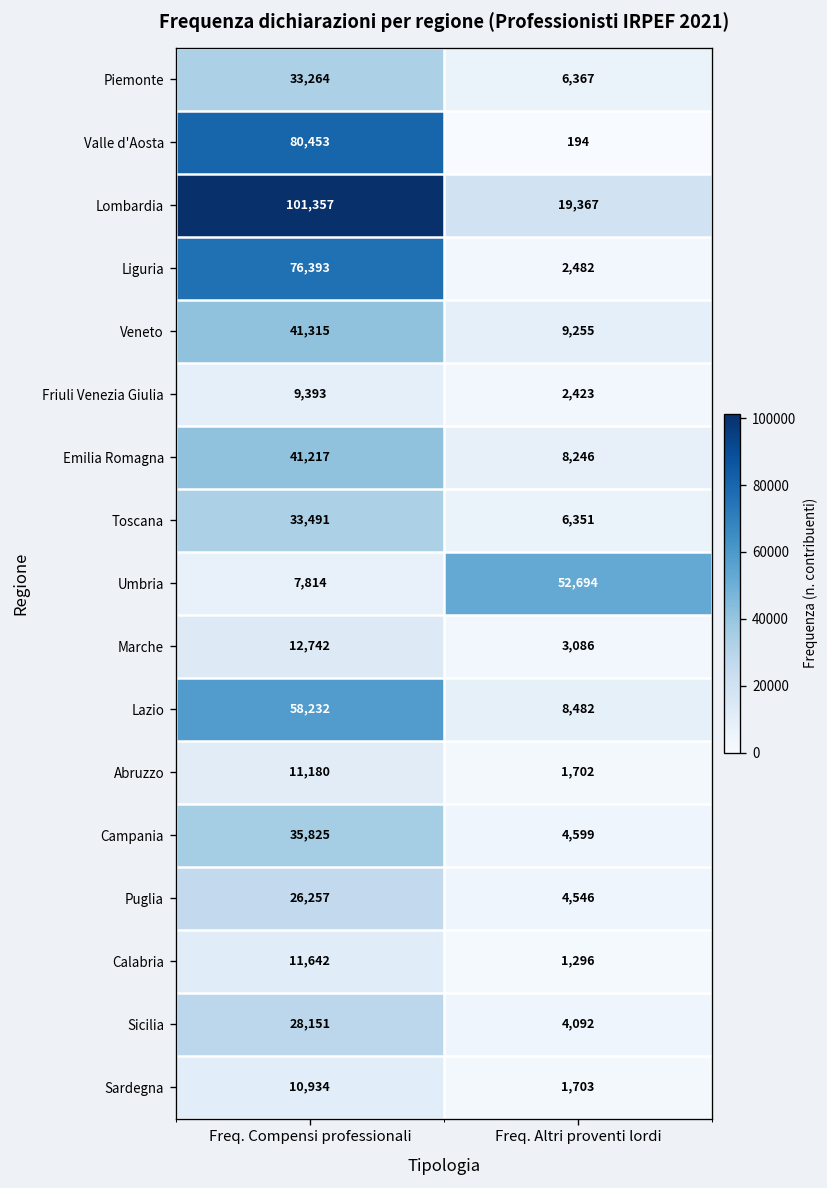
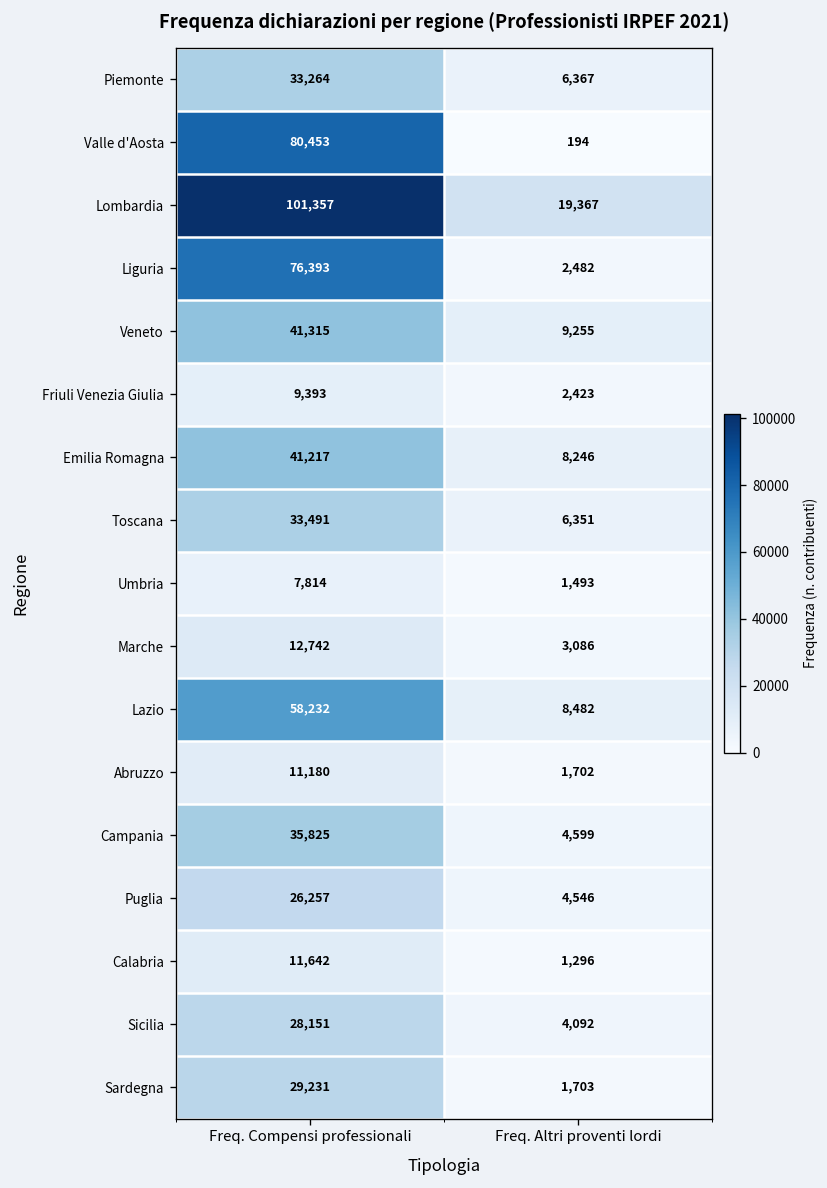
Umbria, Freq. Altri proventi lordi: 52,694 -> 1,493
Sardegna, Freq. Compensi professionali: 10,934 -> 29,231
